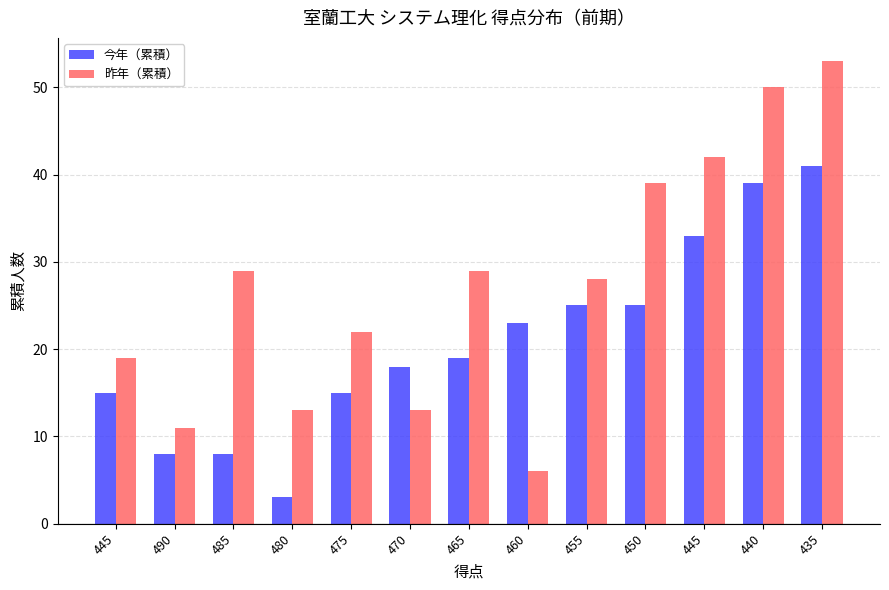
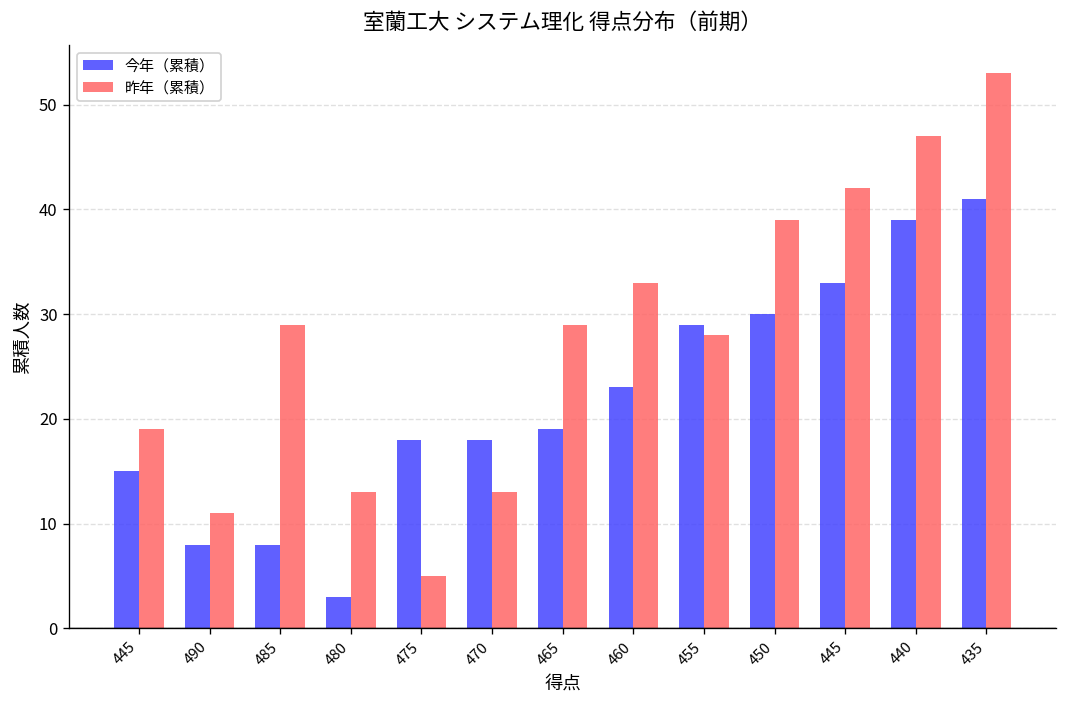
今年（累積）, 475: 15 -> 18
昨年（累積）, 475: 22 -> 5
昨年（累積）, 460: 6 -> 33
今年（累積）, 455: 25 -> 29
今年（累積）, 450: 25 -> 30
昨年（累積）, 440: 50 -> 47
